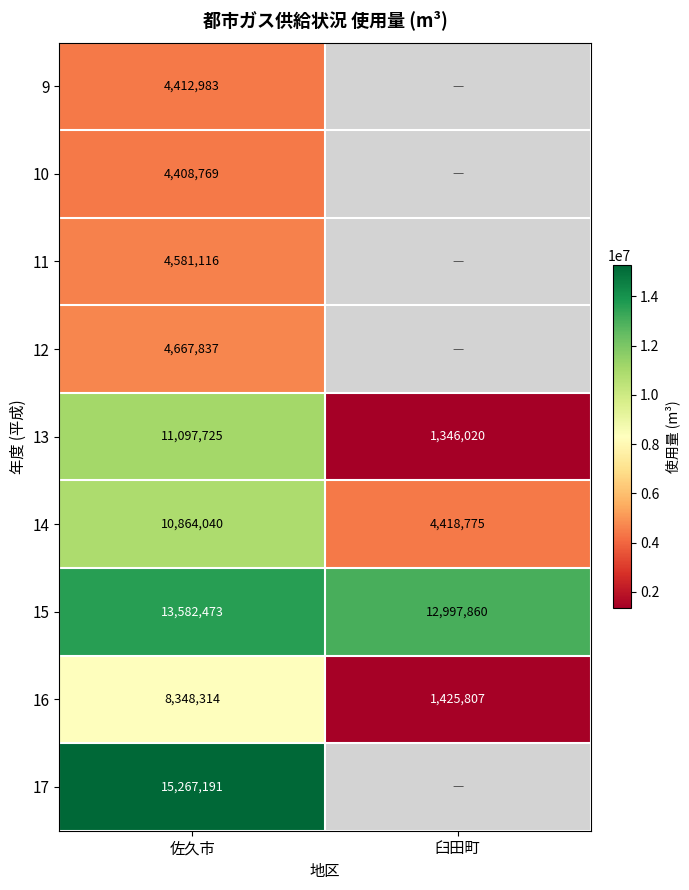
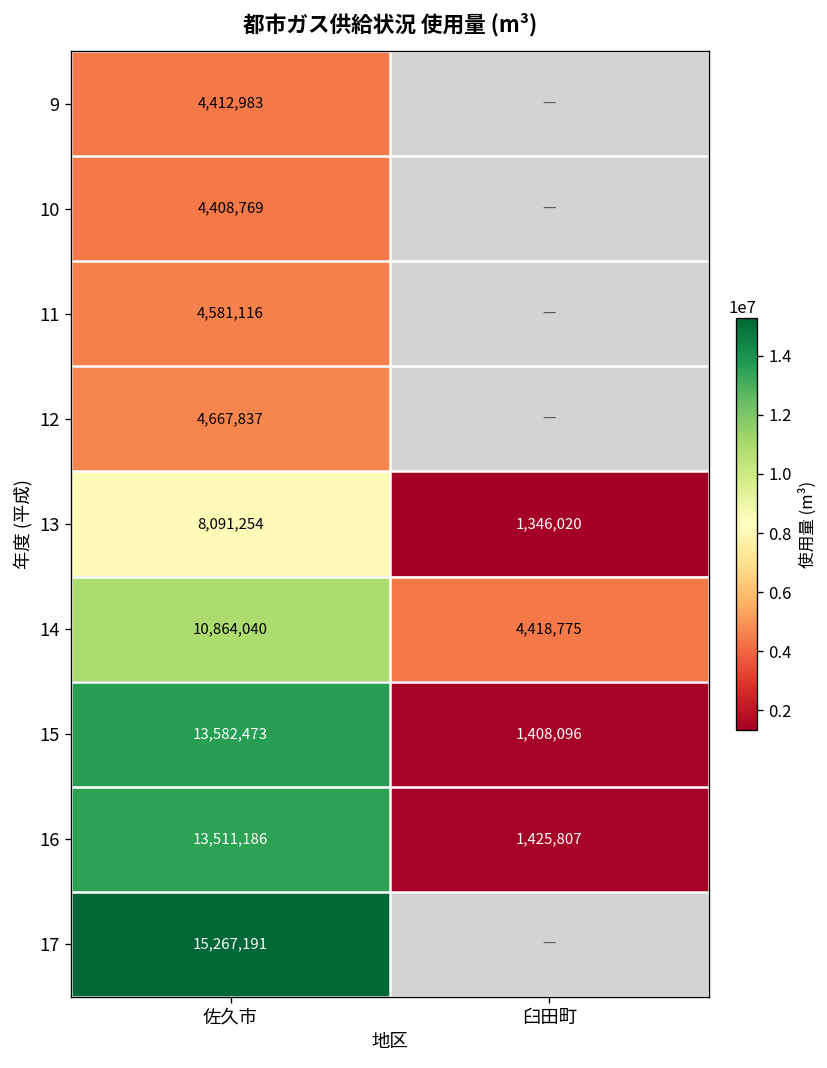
13, 佐久市: 11,097,725 -> 8,091,254
15, 臼田町: 12,997,860 -> 1,408,096
16, 佐久市: 8,348,314 -> 13,511,186
